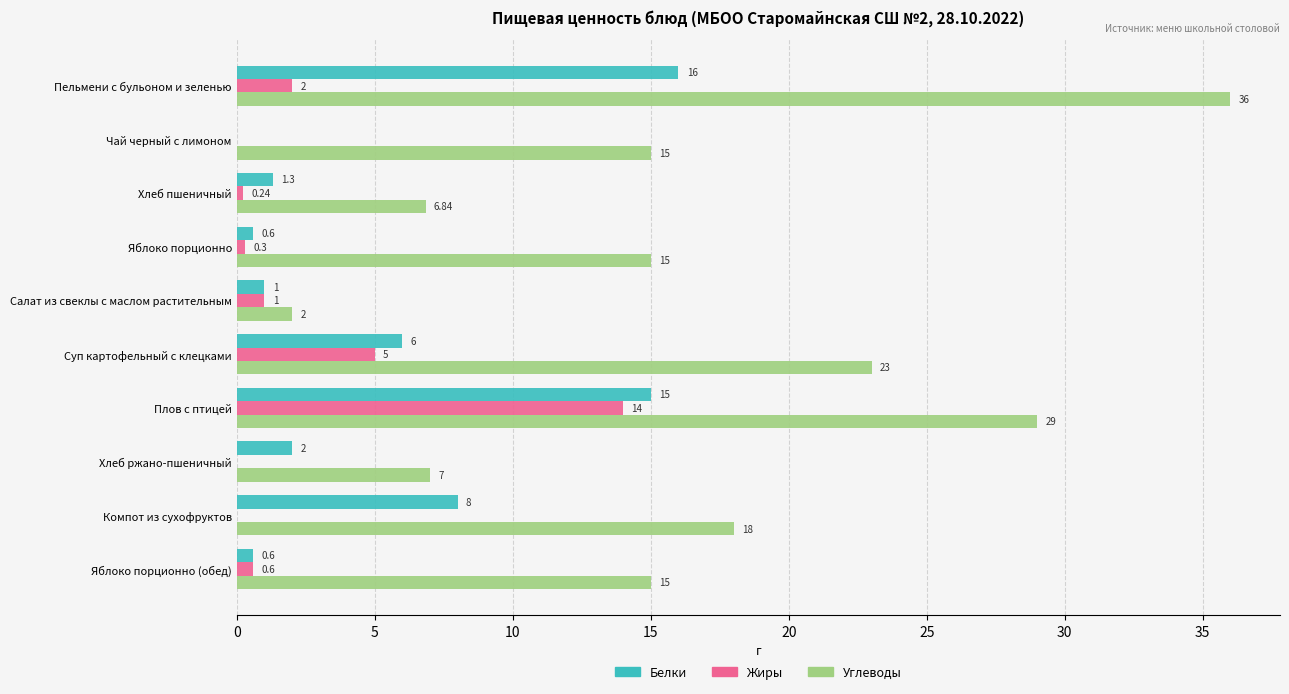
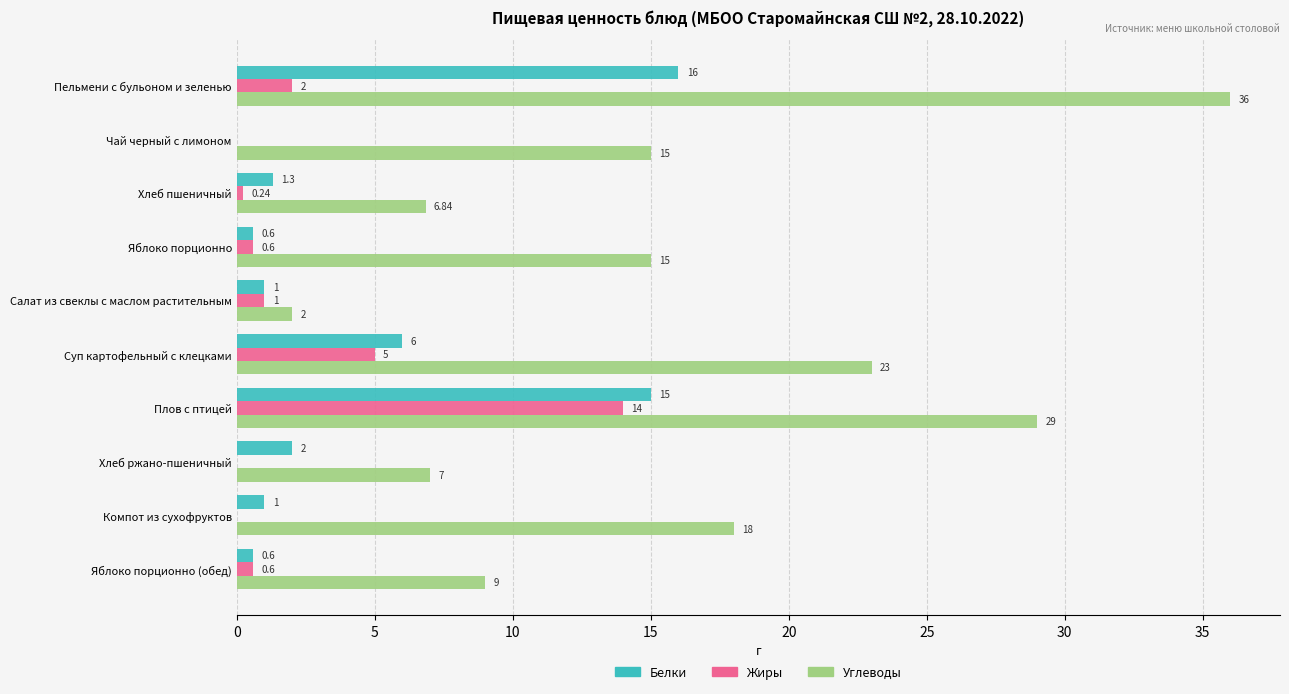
Жиры, Яблоко порционно: 0.3 -> 0.6
Белки, Компот из сухофруктов: 8 -> 1
Углеводы, Яблоко порционно (обед): 15 -> 9
